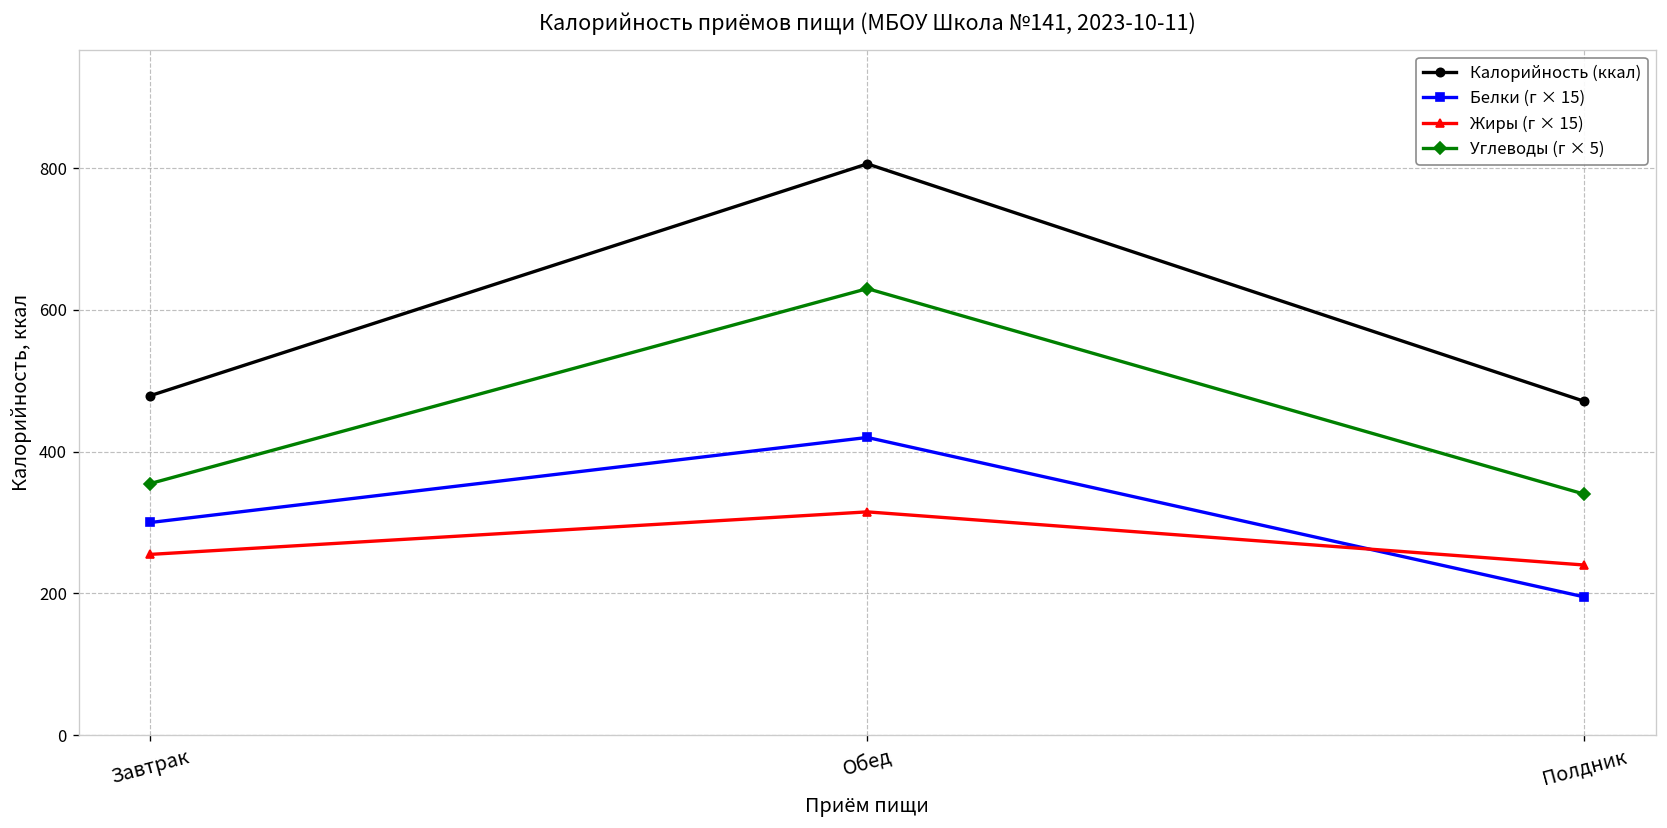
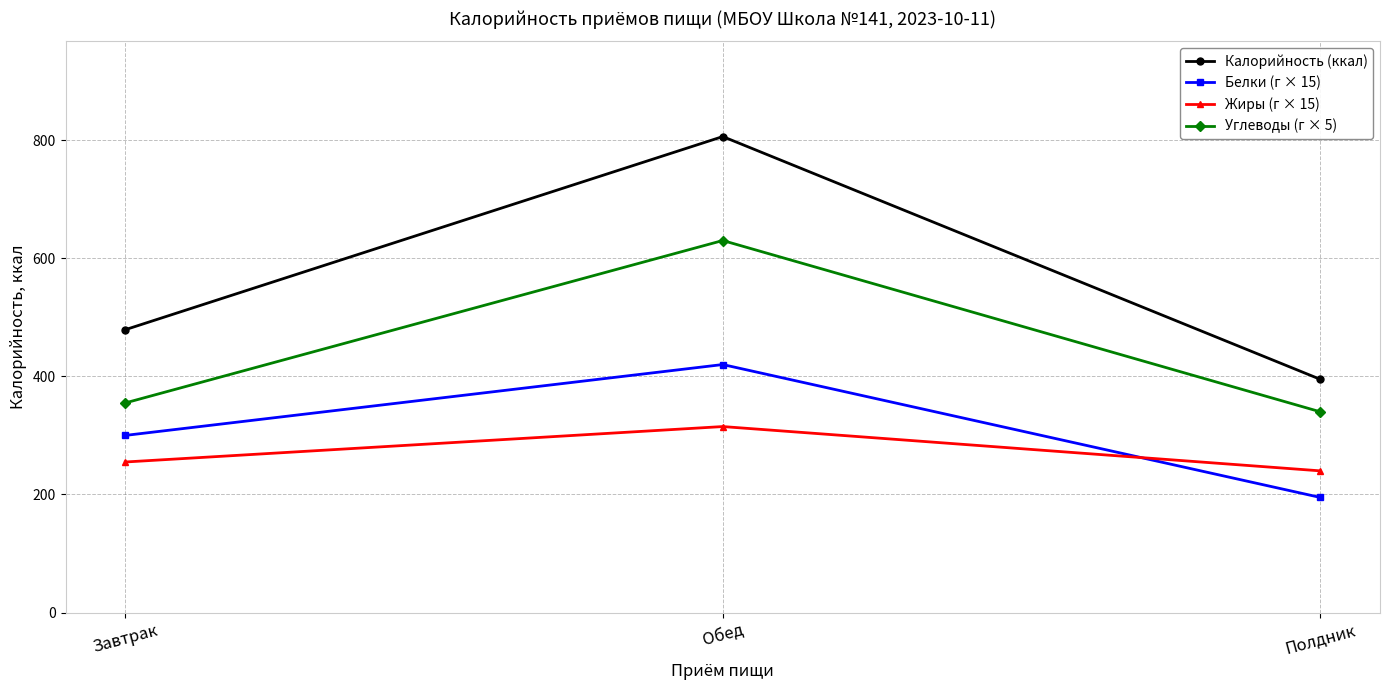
Калорийность (ккал), Полдник: 470 -> 400
